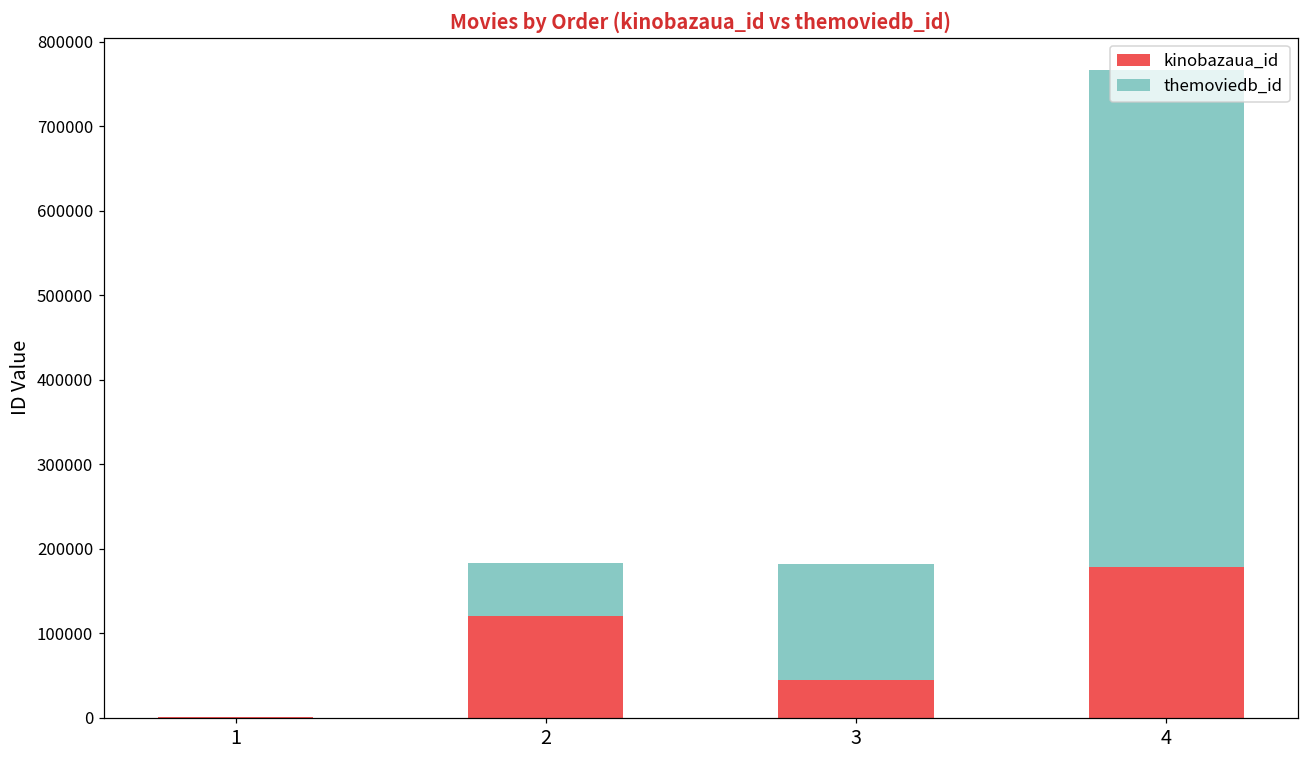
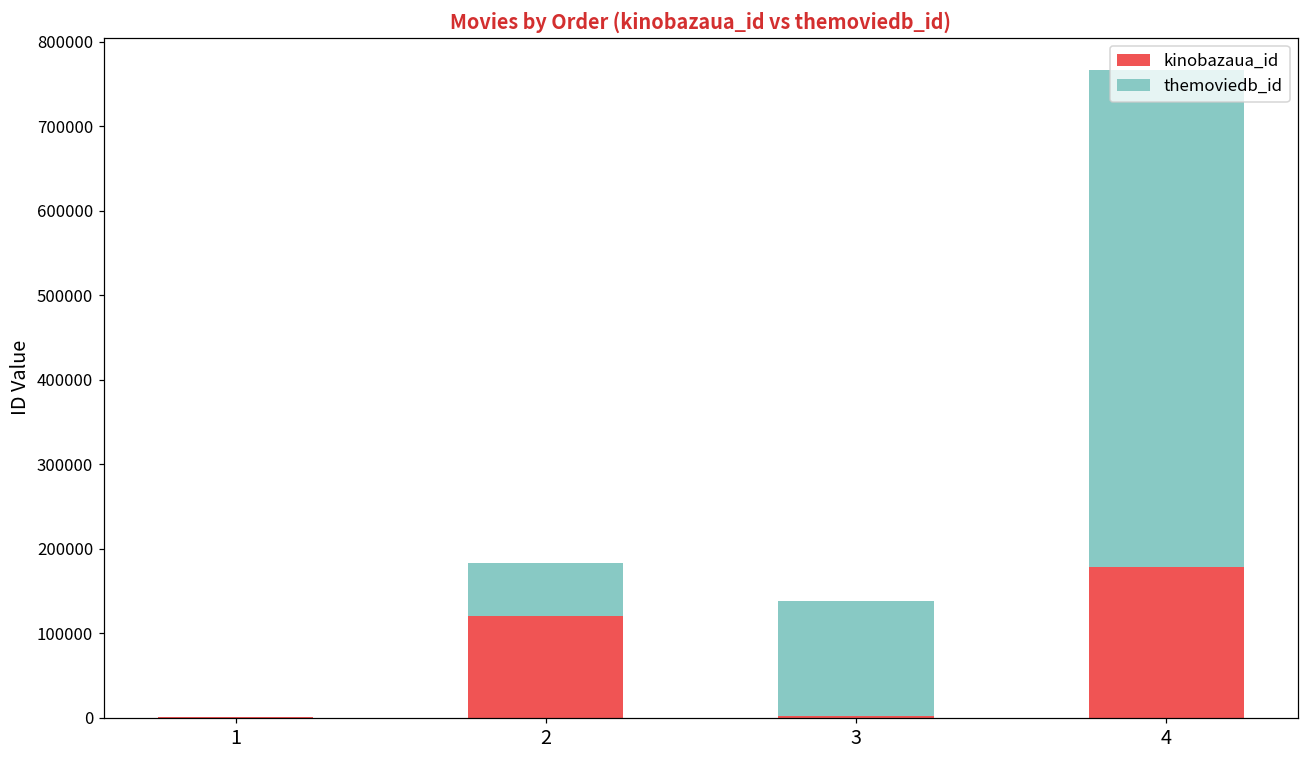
kinobazaua_id, 3: 40000 -> 0
